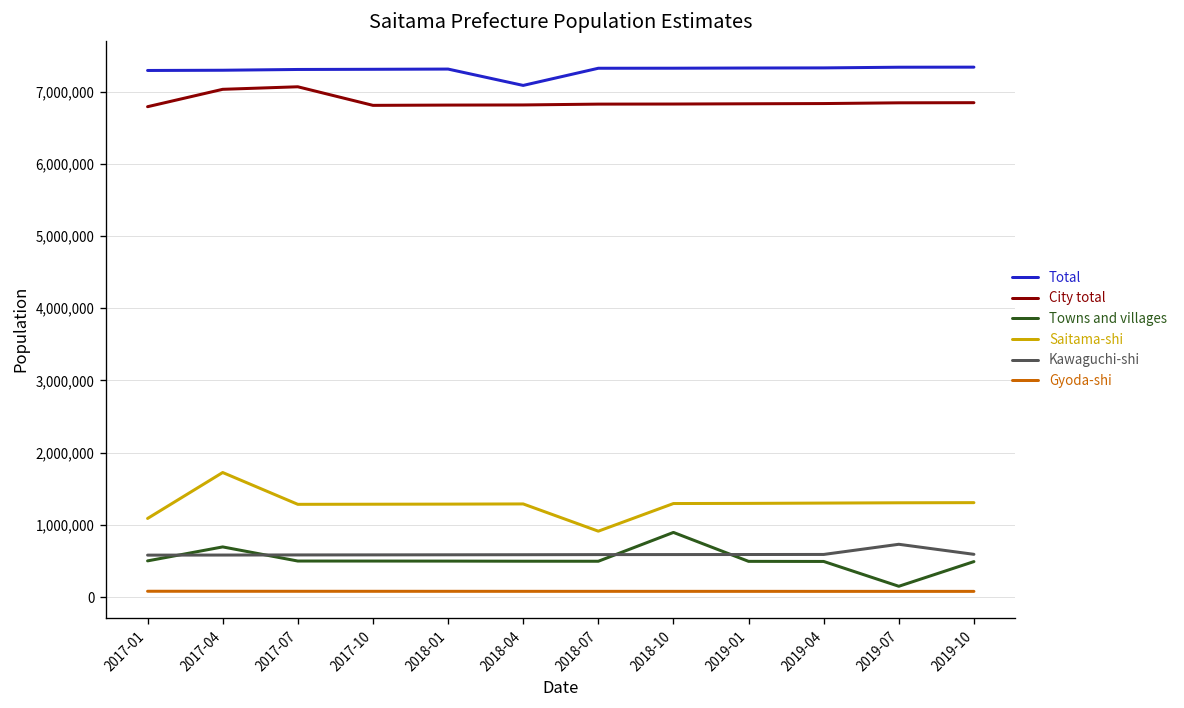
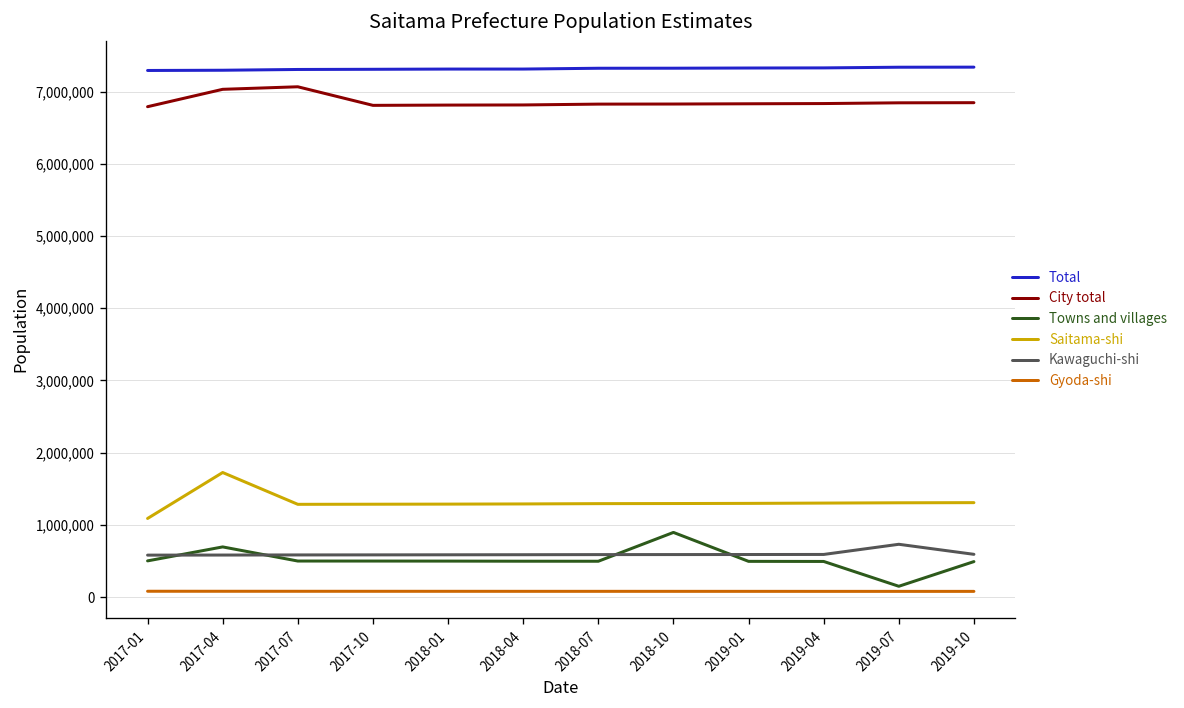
Total, 2018-04: 7,100,000 -> 7,300,000
Saitama-shi, 2018-07: 900,000 -> 1,300,000
